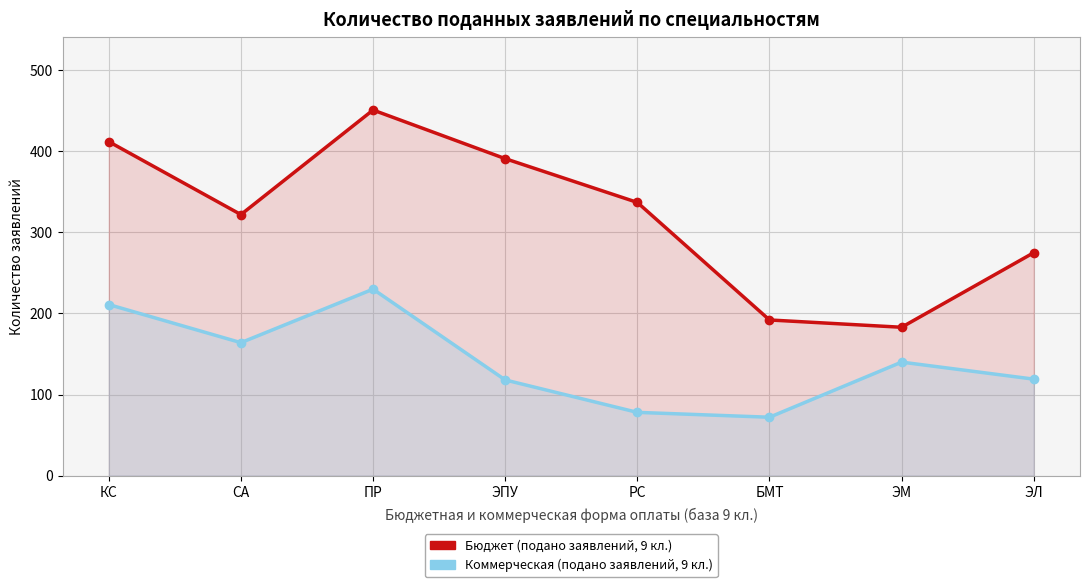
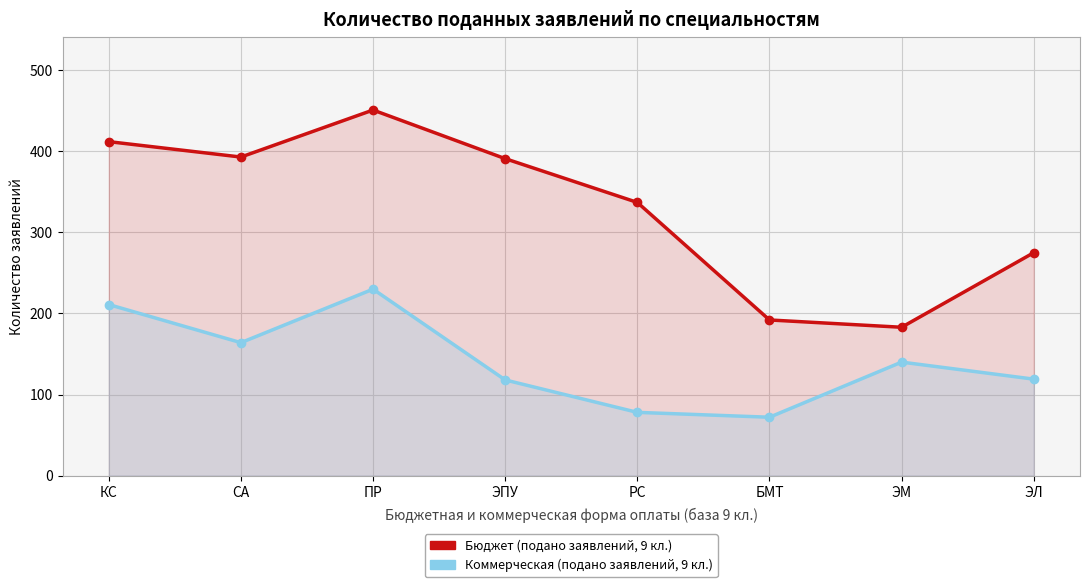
Бюджет (подано заявлений, 9 кл.), СА: 320 -> 390
